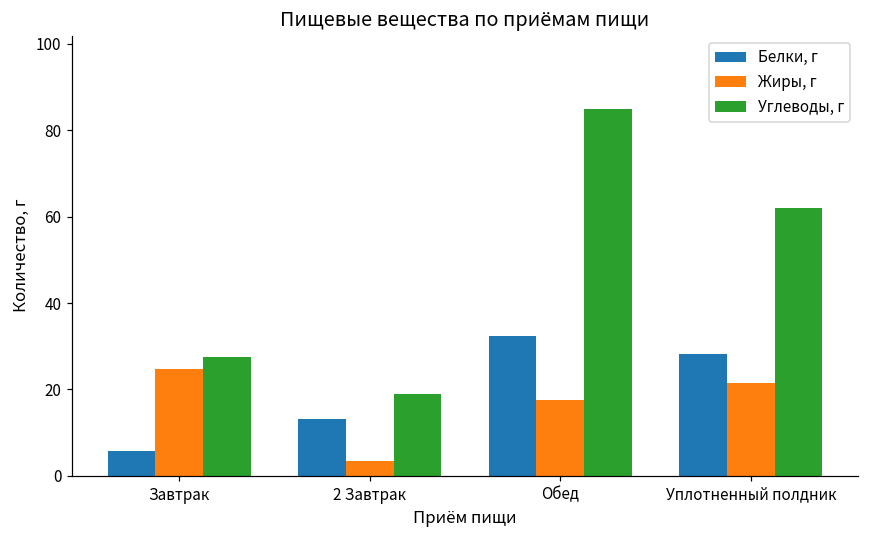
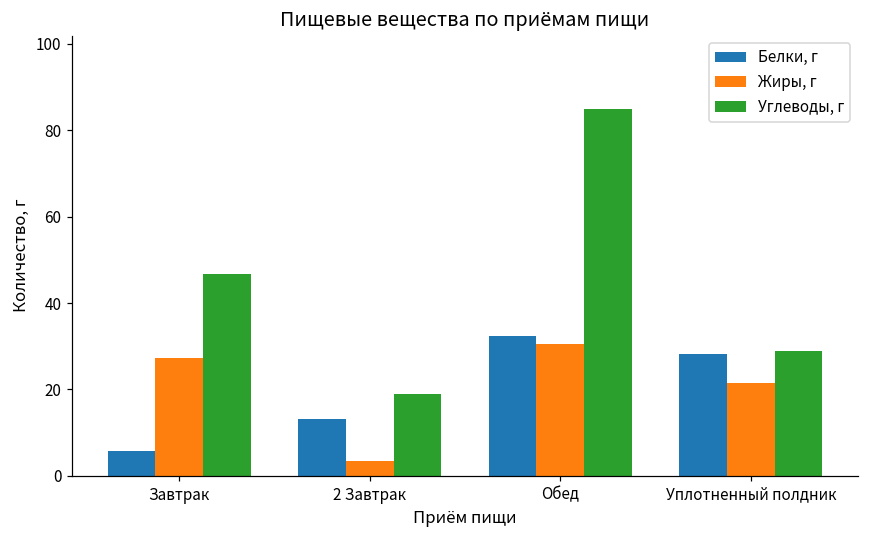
Жиры, г, Завтрак: 25 -> 27
Углеводы, г, Завтрак: 28 -> 47
Жиры, г, Обед: 18 -> 31
Углеводы, г, Уплотненный полдник: 62 -> 29
